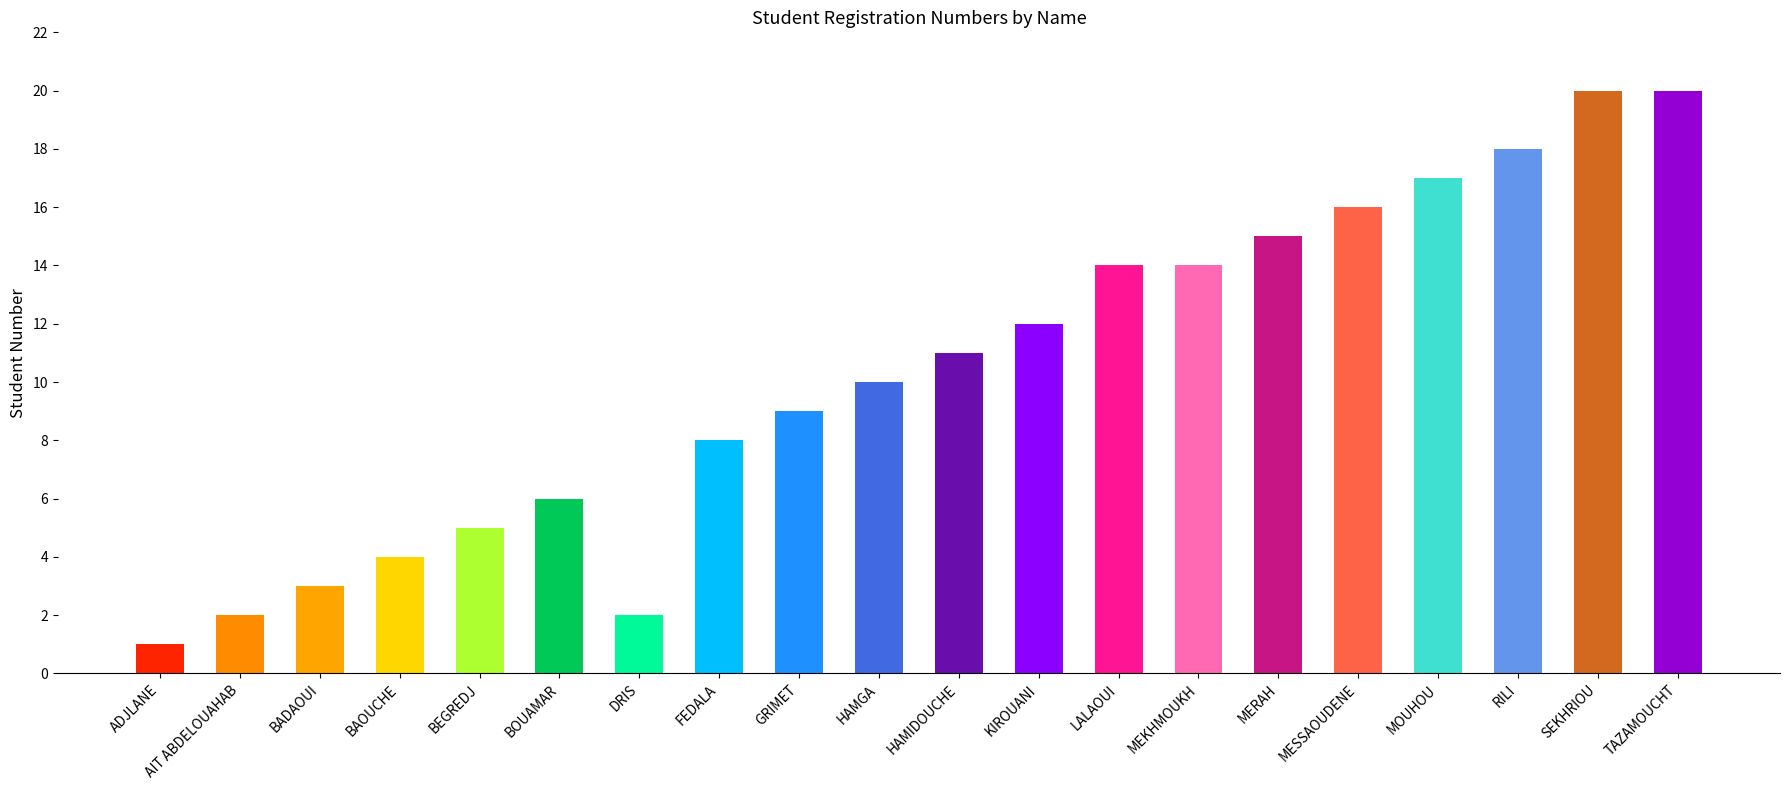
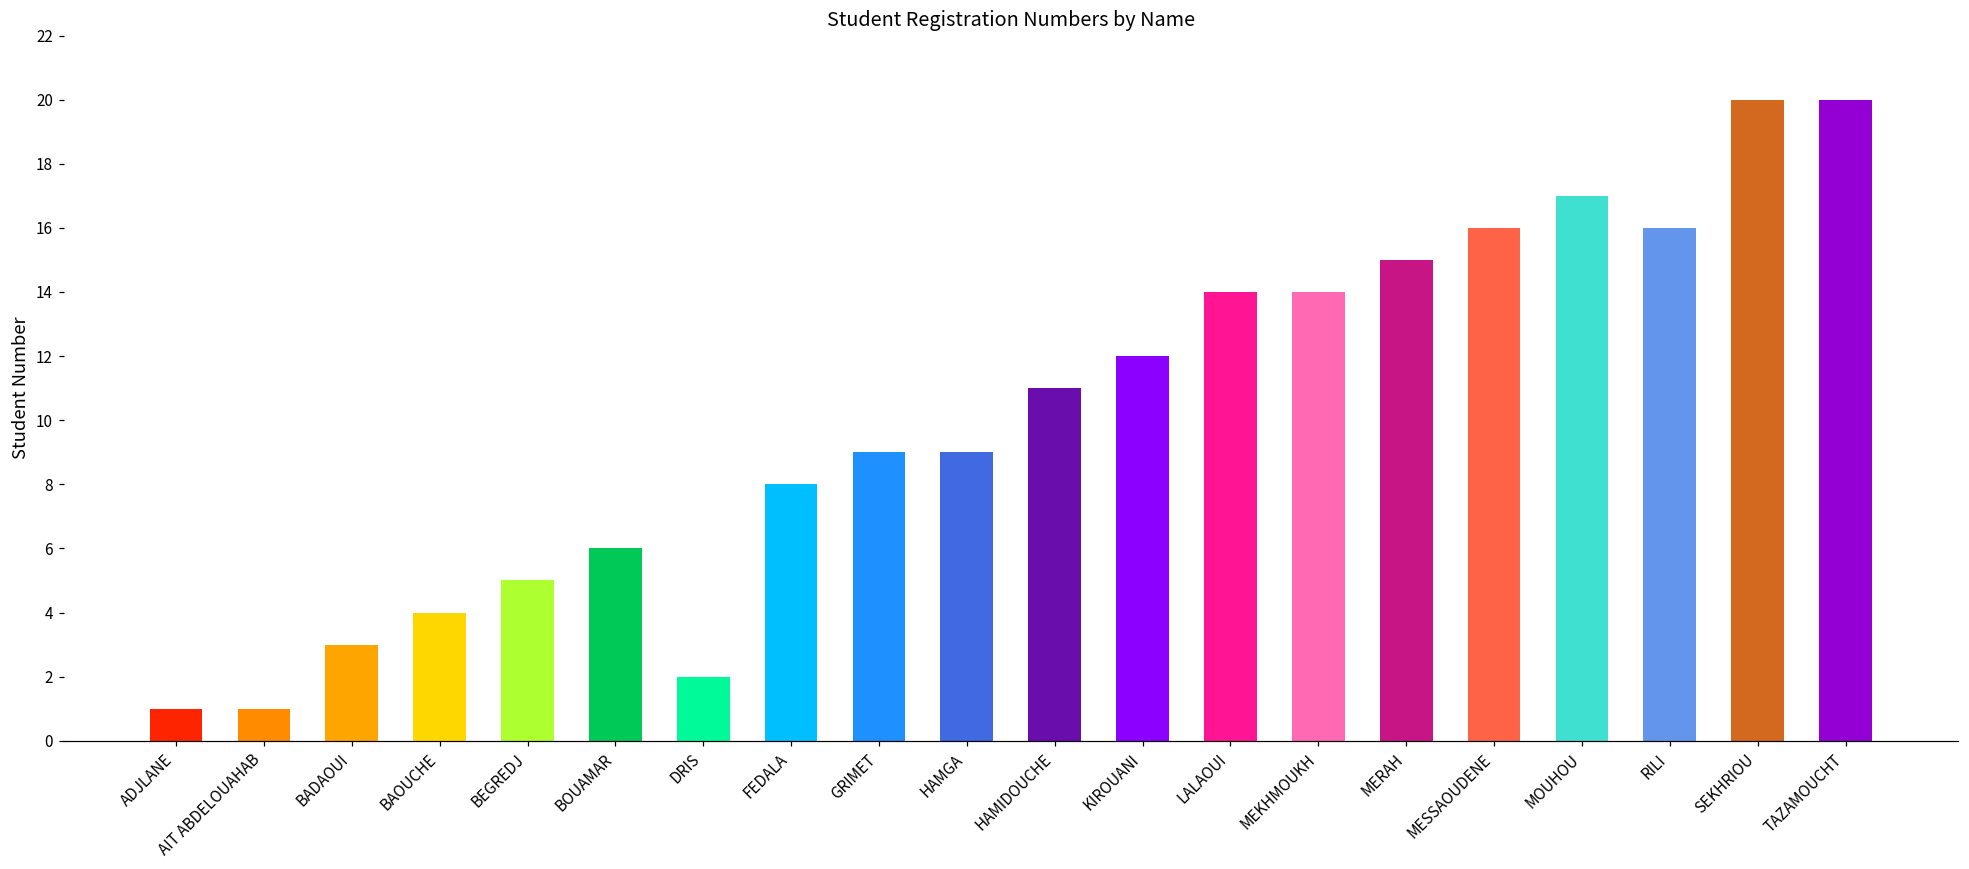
AIT ABDELOUAHAB: 2 -> 1
HAMGA: 10 -> 9
RILI: 18 -> 16
